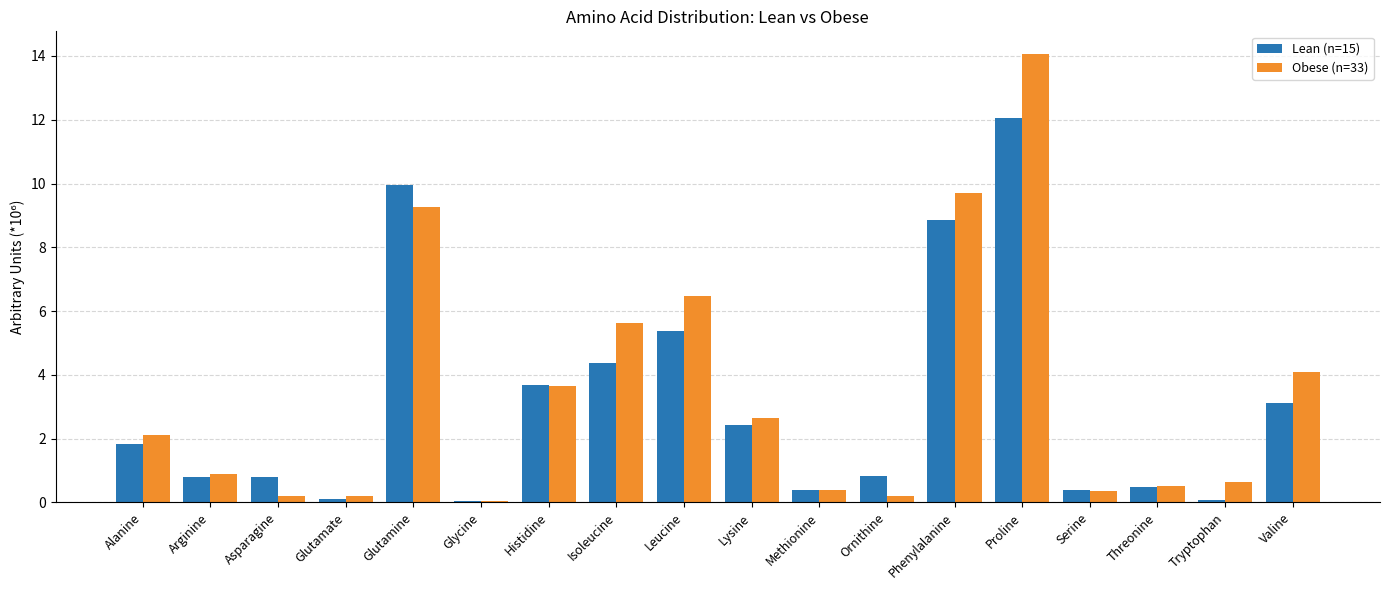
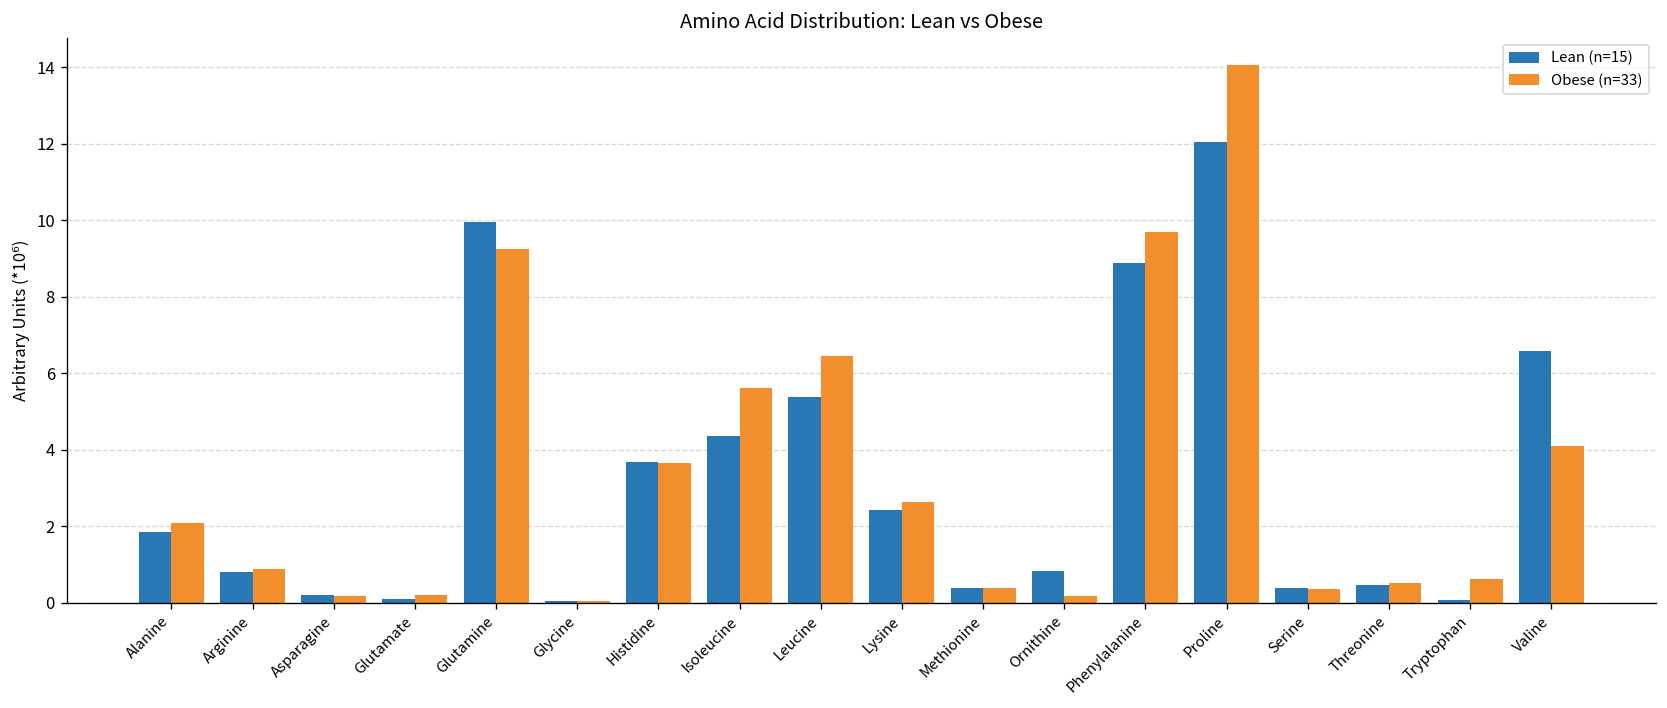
Lean (n=15), Asparagine: 0.8 -> 0.2
Lean (n=15), Valine: 3.1 -> 6.6
